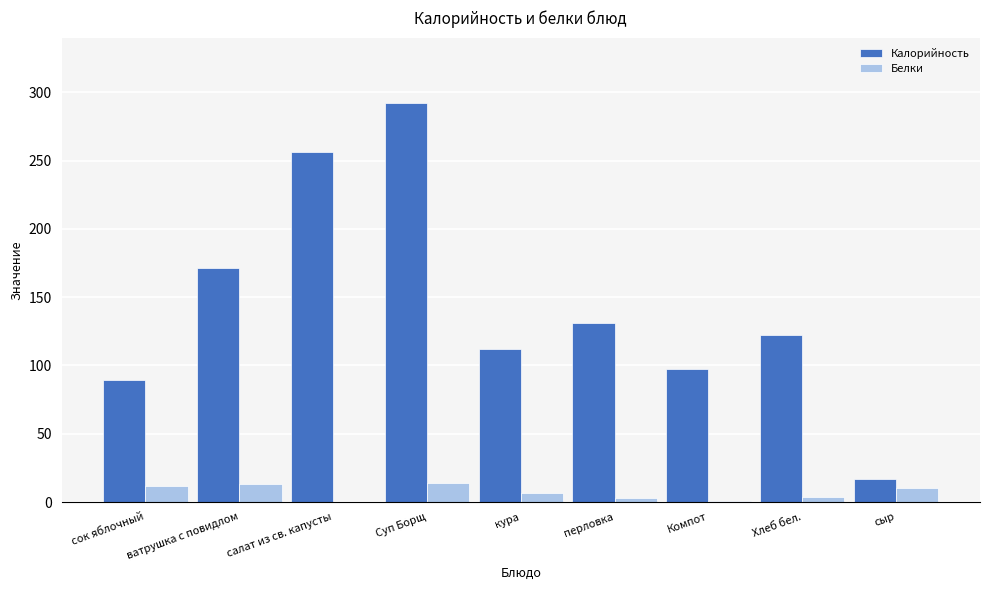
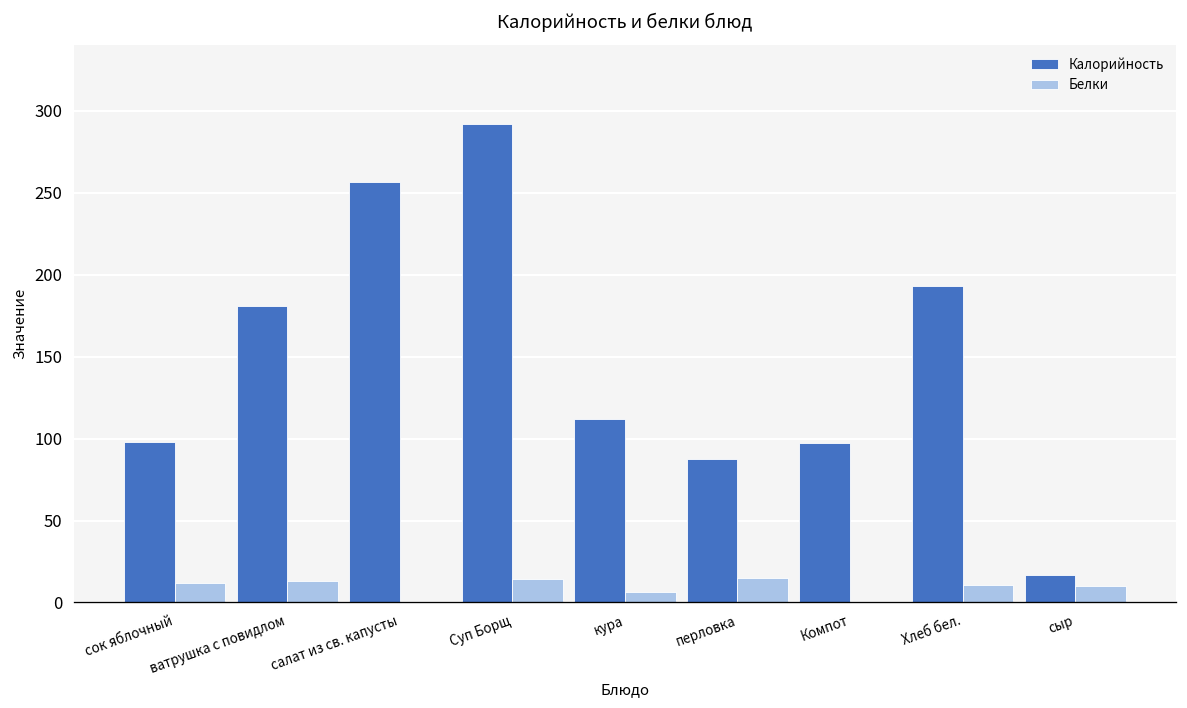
Калорийность, сок яблочный: 90 -> 98
Калорийность, ватрушка с повидлом: 171 -> 181
Калорийность, перловка: 131 -> 87
Белки, перловка: 3 -> 15
Калорийность, Хлеб бел.: 123 -> 193
Белки, Хлеб бел.: 4 -> 11
